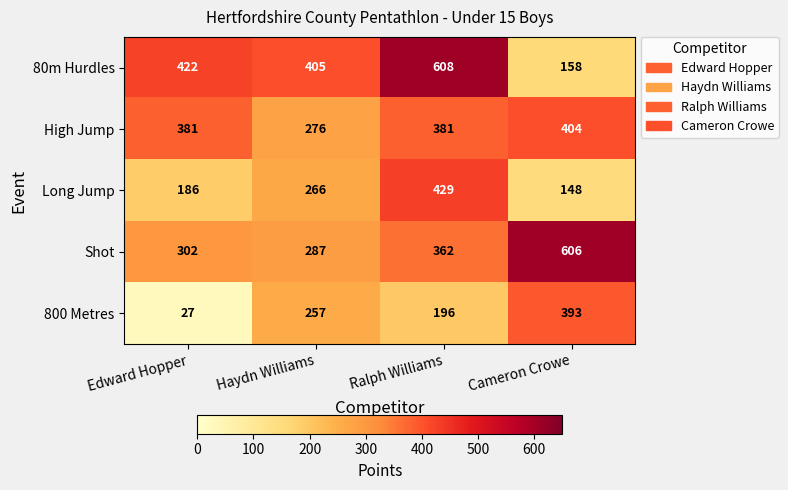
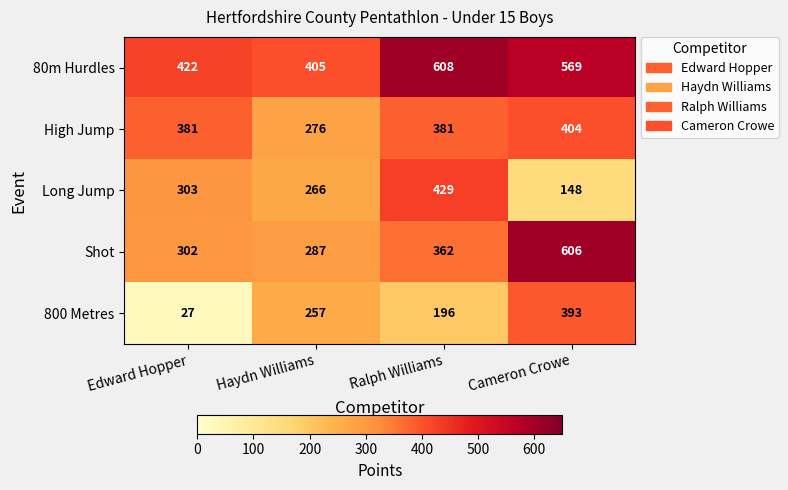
80m Hurdles, Cameron Crowe: 158 -> 569
Long Jump, Edward Hopper: 186 -> 303
